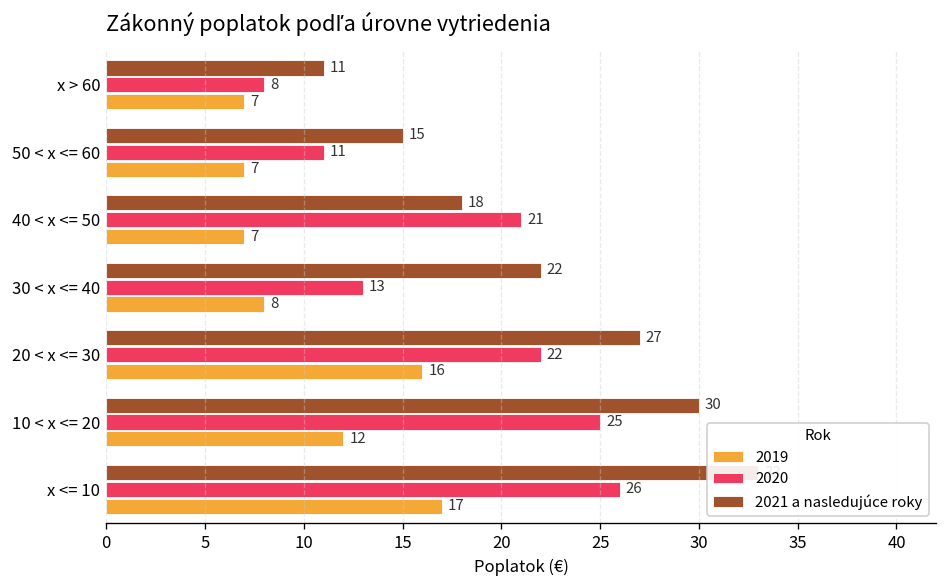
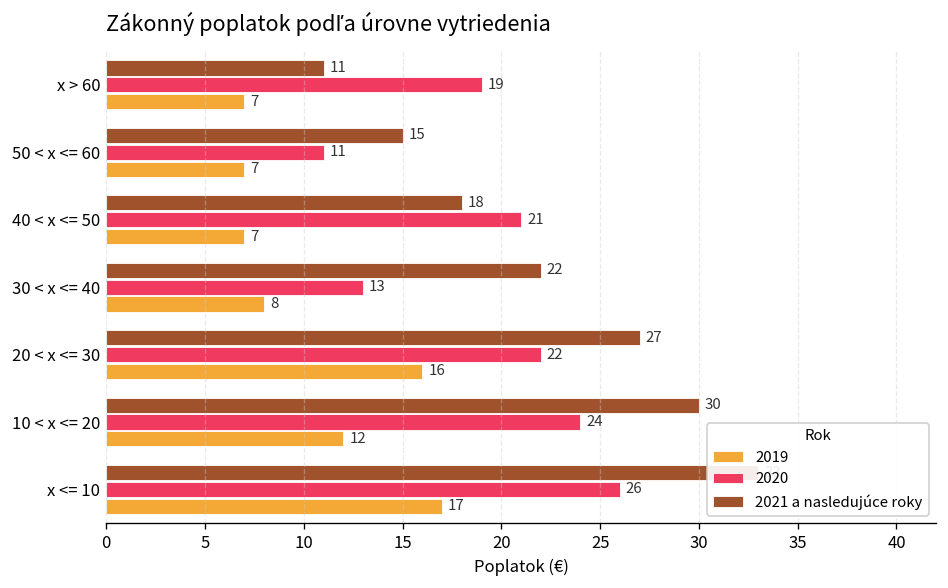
2020, x > 60: 8 -> 19
2020, 10 < x <= 20: 25 -> 24
